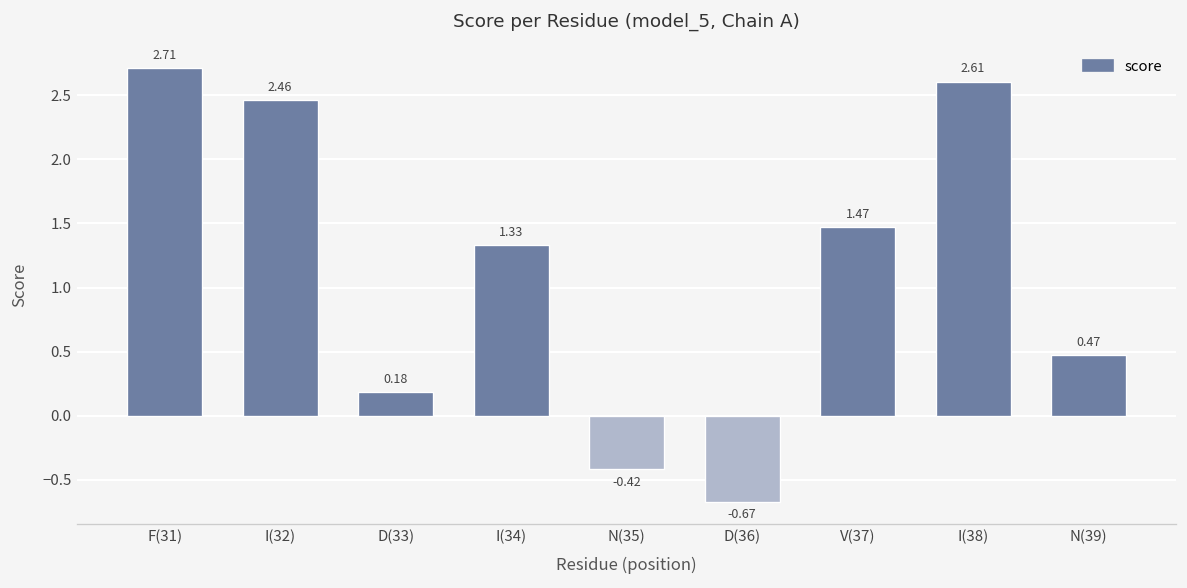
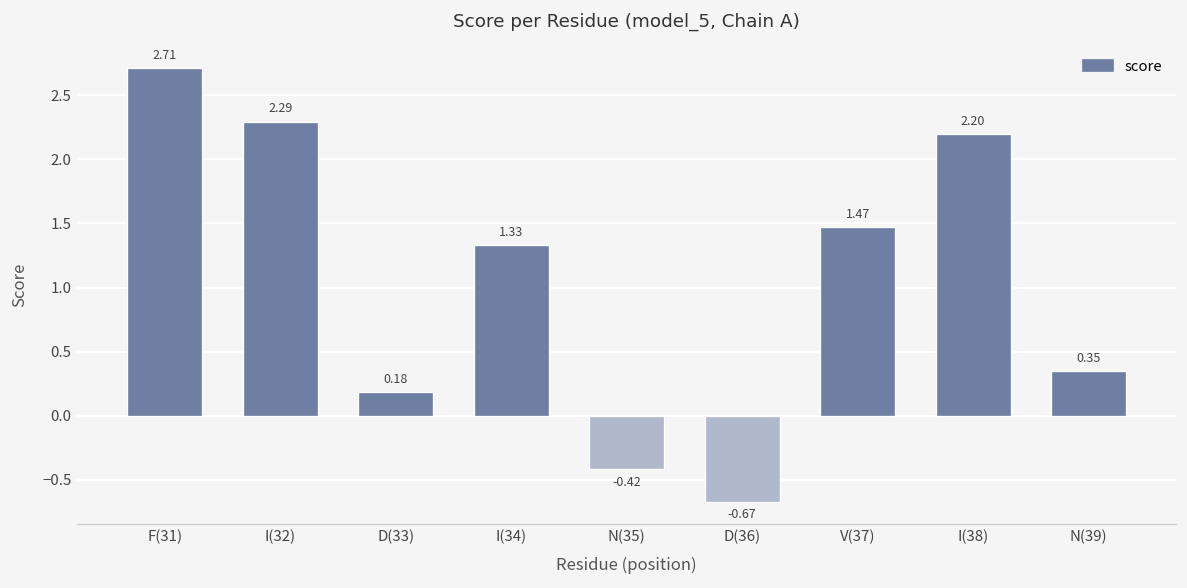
I(32): 2.46 -> 2.29
I(38): 2.61 -> 2.20
N(39): 0.47 -> 0.35
